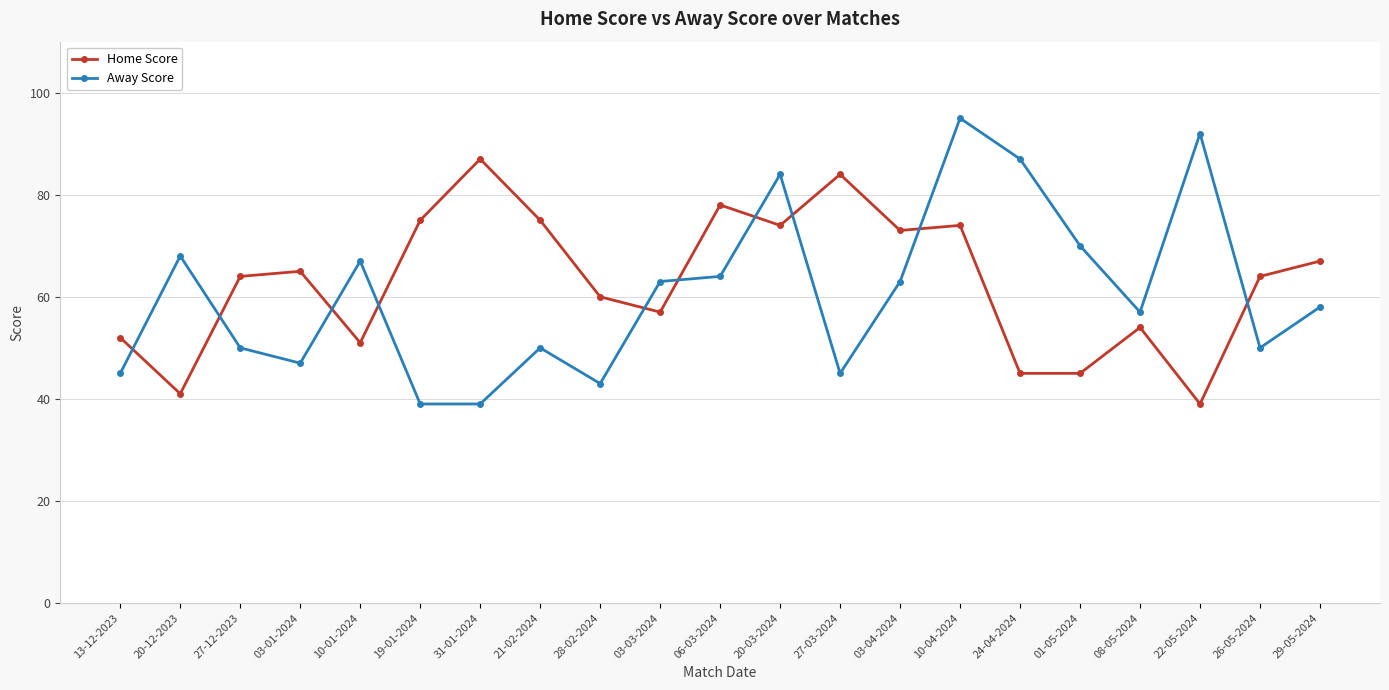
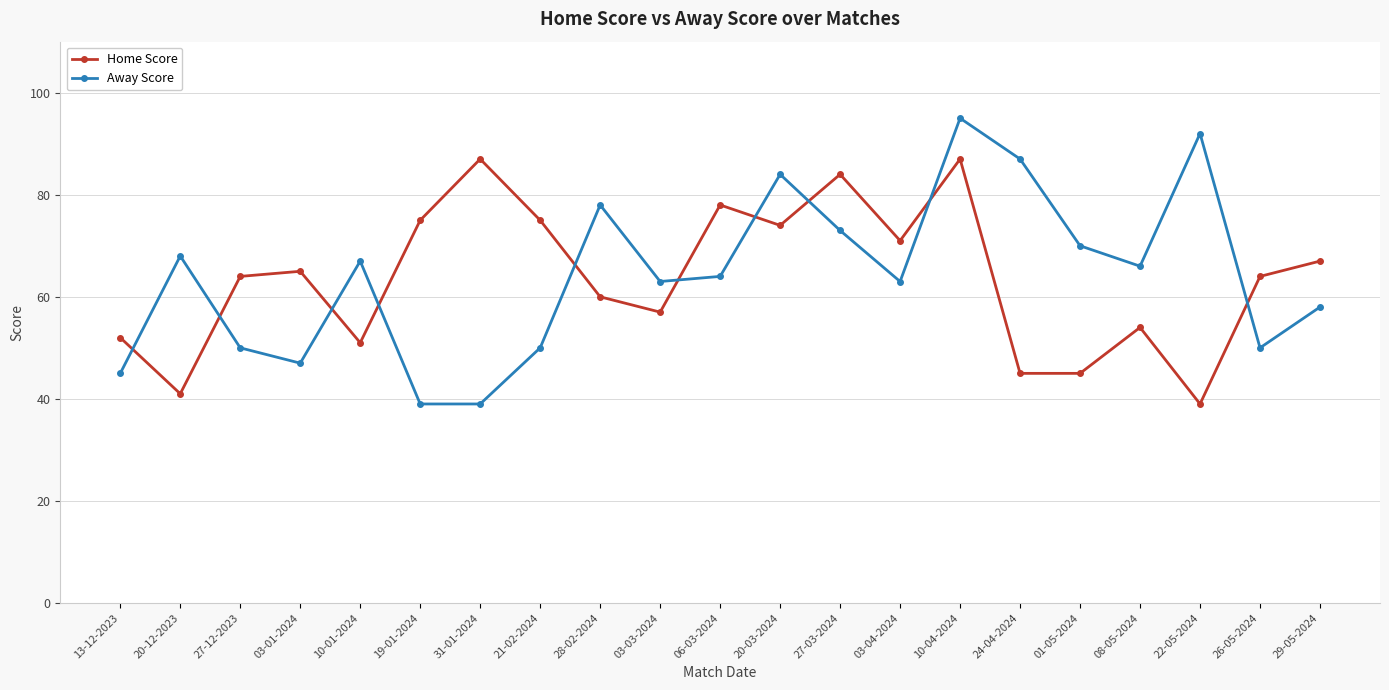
Away Score, 28-02-2024: 43 -> 78
Away Score, 27-03-2024: 45 -> 73
Home Score, 03-04-2024: 73 -> 71
Home Score, 10-04-2024: 74 -> 87
Away Score, 08-05-2024: 57 -> 66
